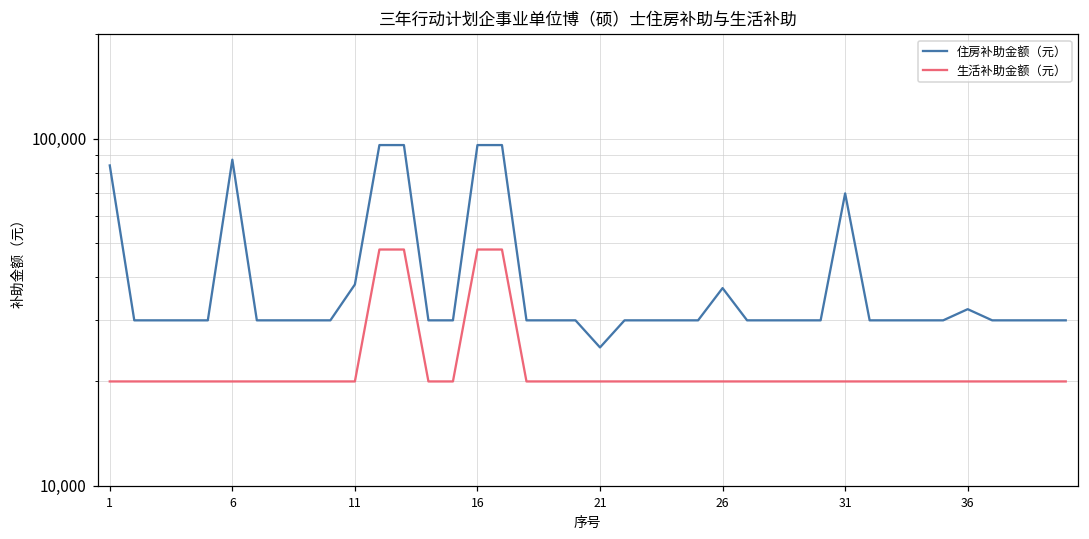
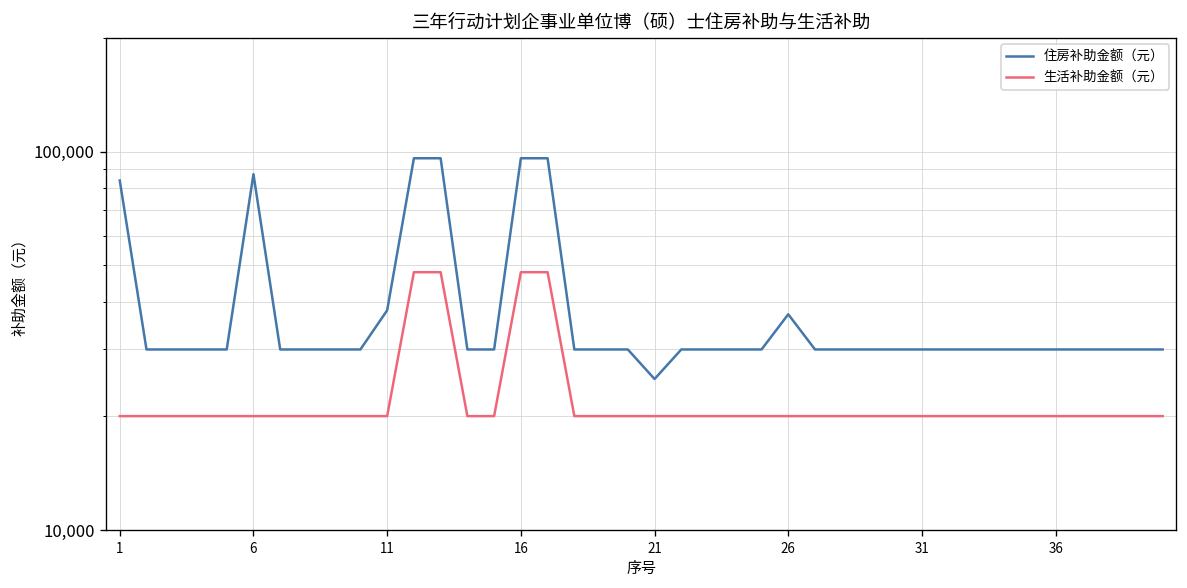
住房补助金额（元）, 31: 70,000 -> 30,000
住房补助金额（元）, 36: 32,000 -> 30,000
